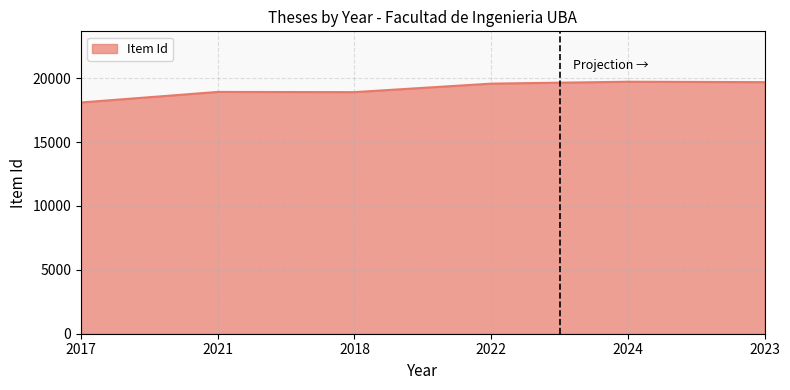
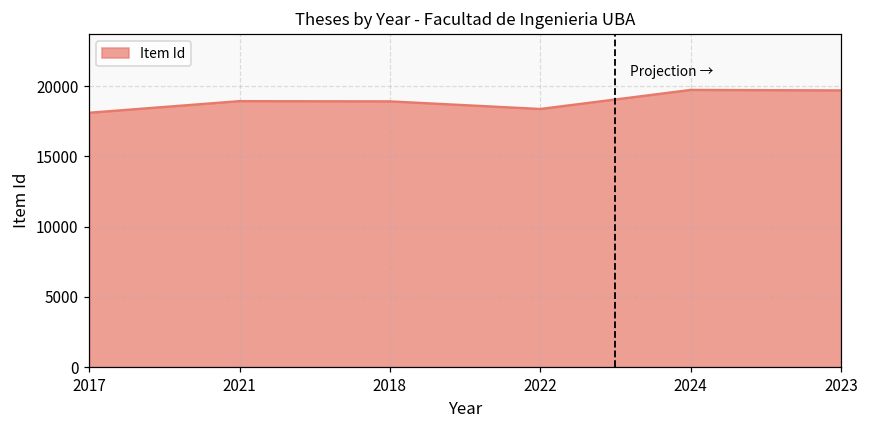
2022: 19600 -> 18400
